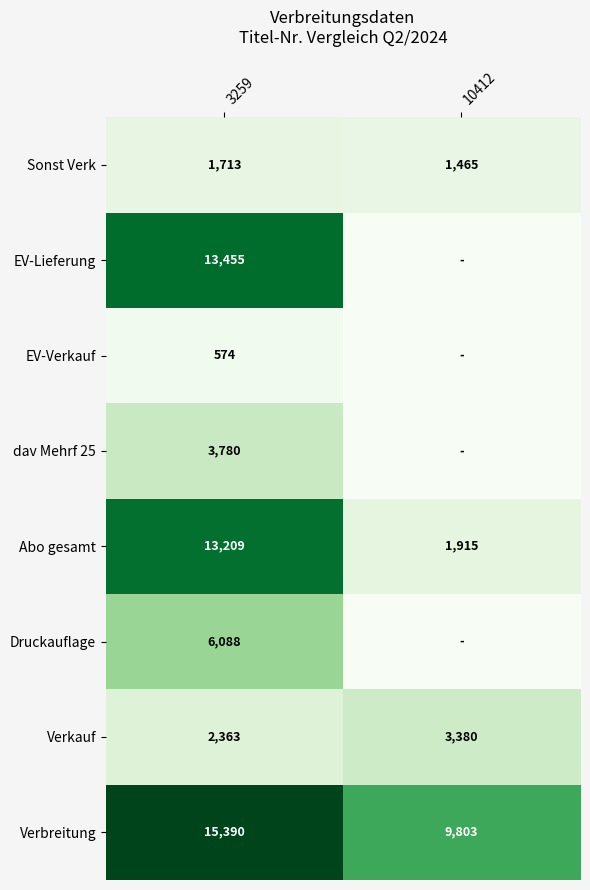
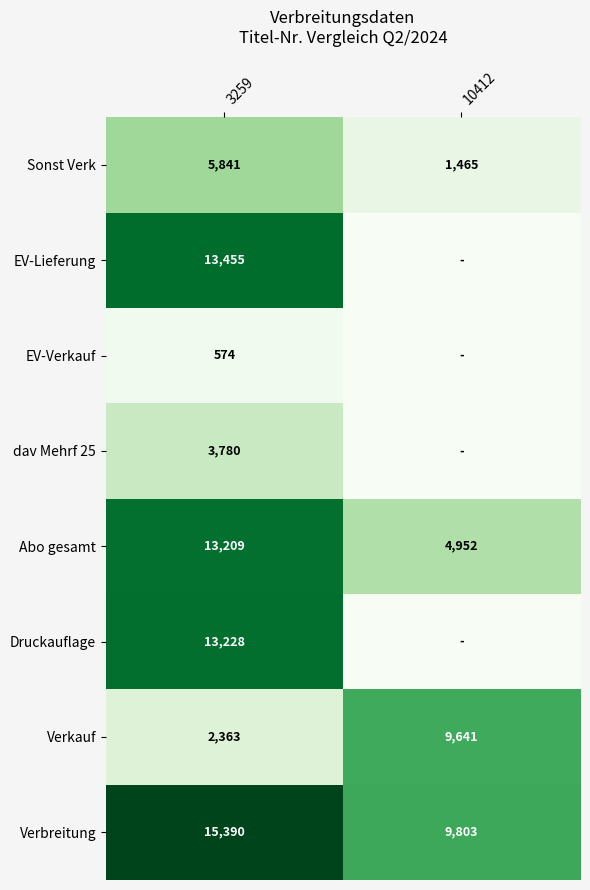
Sonst Verk, 3259: 1,713 -> 5,841
Abo gesamt, 10412: 1,915 -> 4,952
Druckauflage, 3259: 6,088 -> 13,228
Verkauf, 10412: 3,380 -> 9,641
